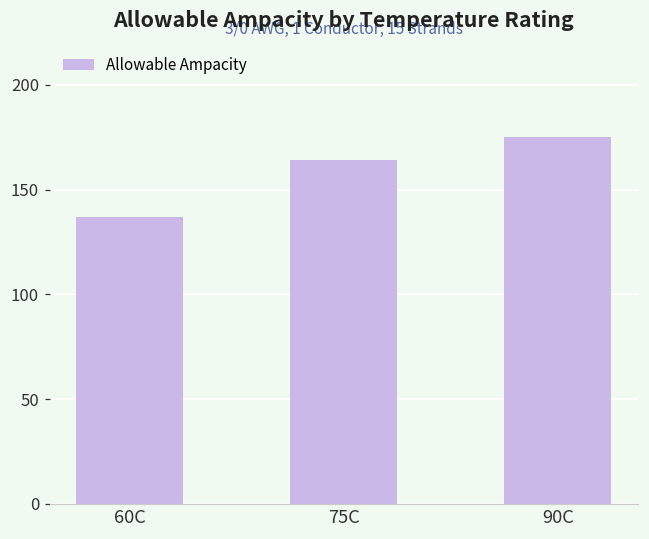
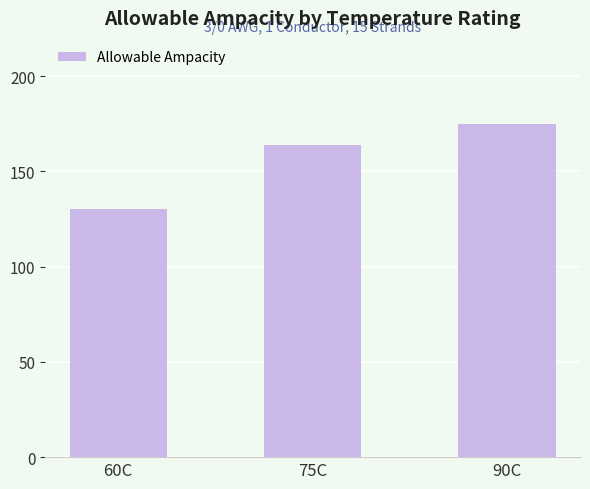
60C: 137 -> 130
